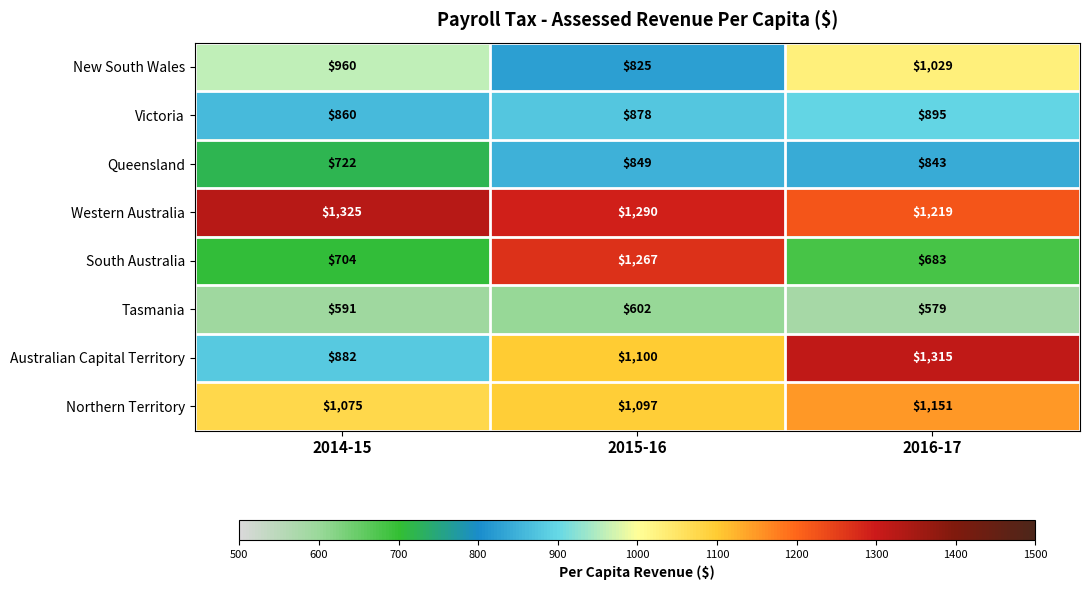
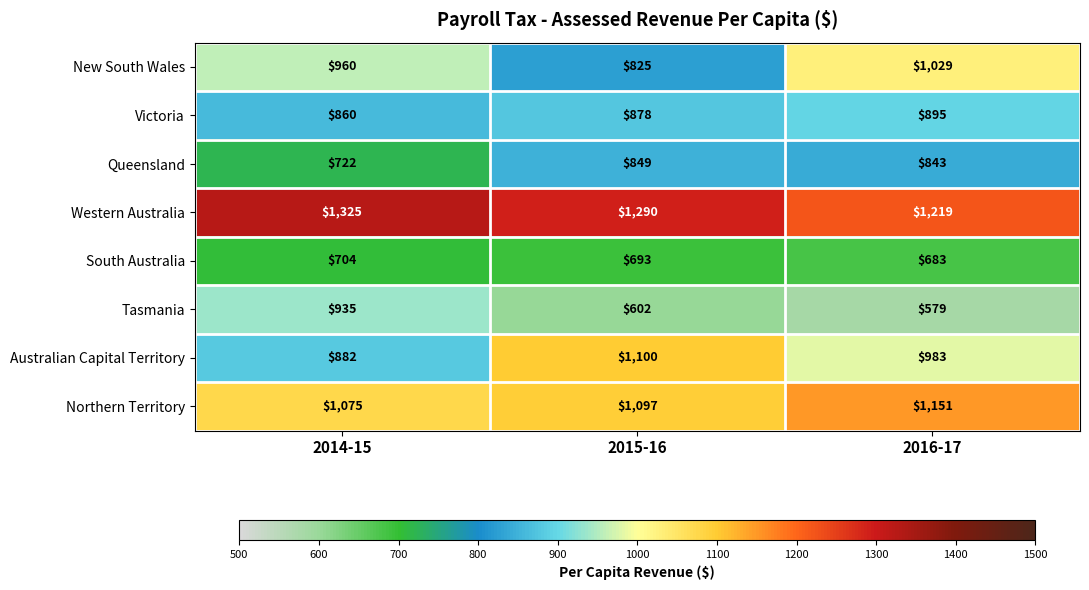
South Australia, 2015-16: $1,267 -> $693
Tasmania, 2014-15: $591 -> $935
Australian Capital Territory, 2016-17: $1,315 -> $983
